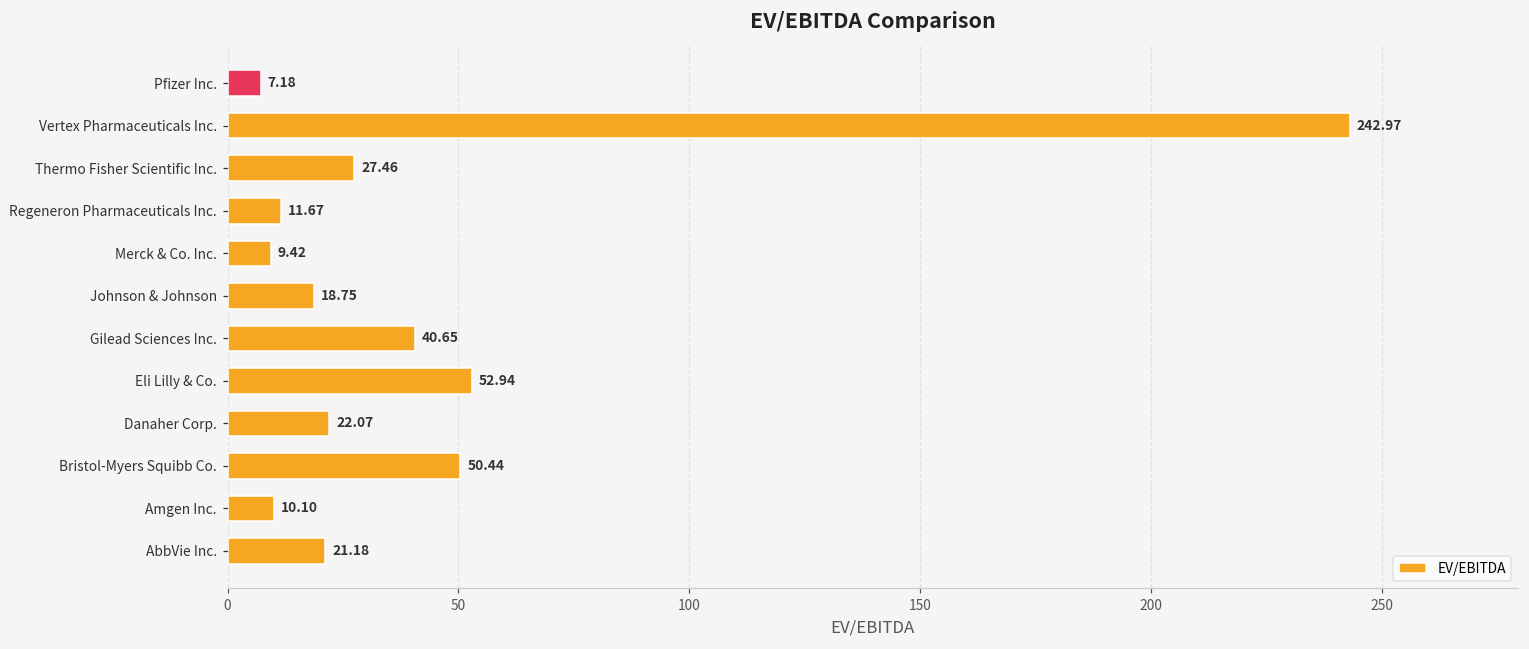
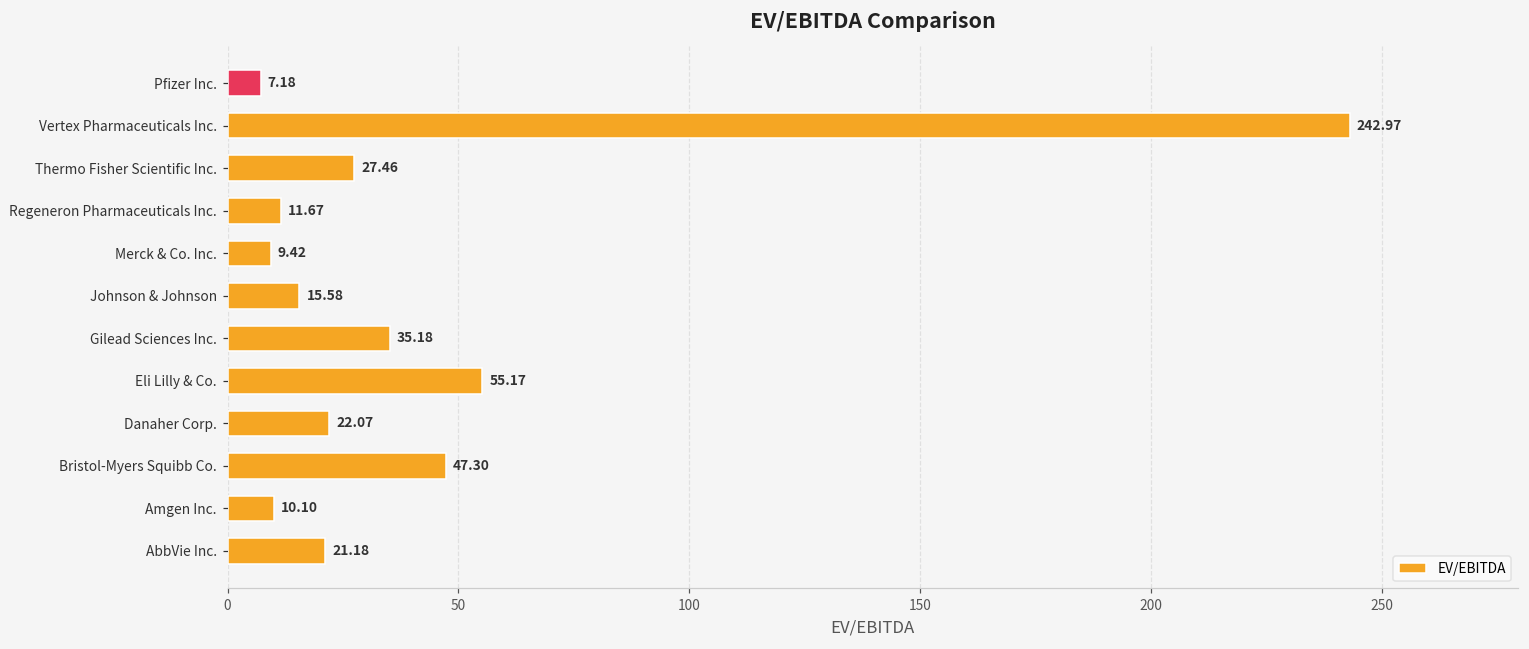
Johnson & Johnson: 18.75 -> 15.58
Gilead Sciences Inc.: 40.65 -> 35.18
Eli Lilly & Co.: 52.94 -> 55.17
Bristol-Myers Squibb Co.: 50.44 -> 47.30
